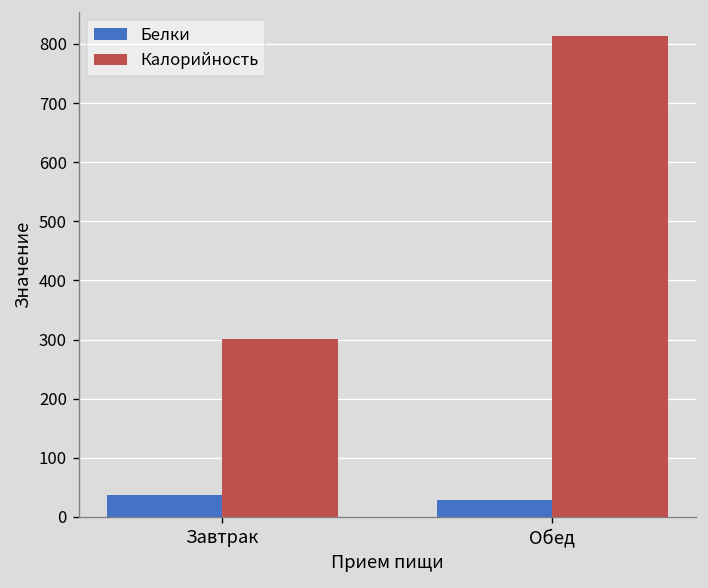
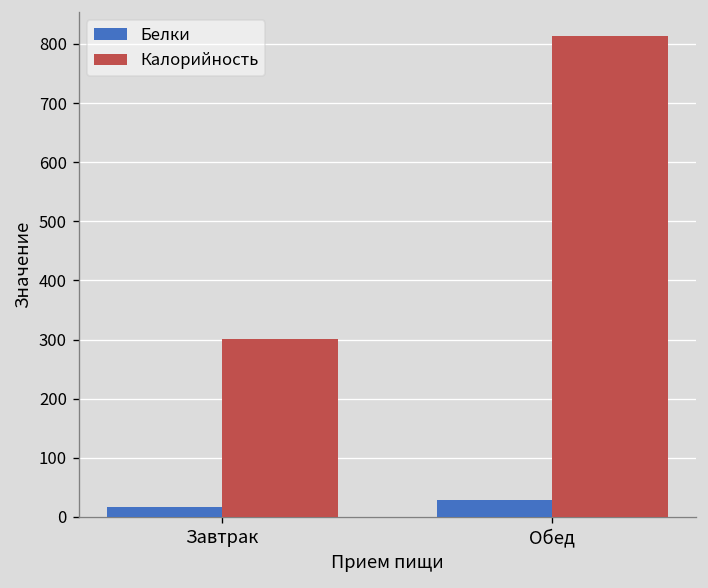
Белки, Завтрак: 40 -> 20
